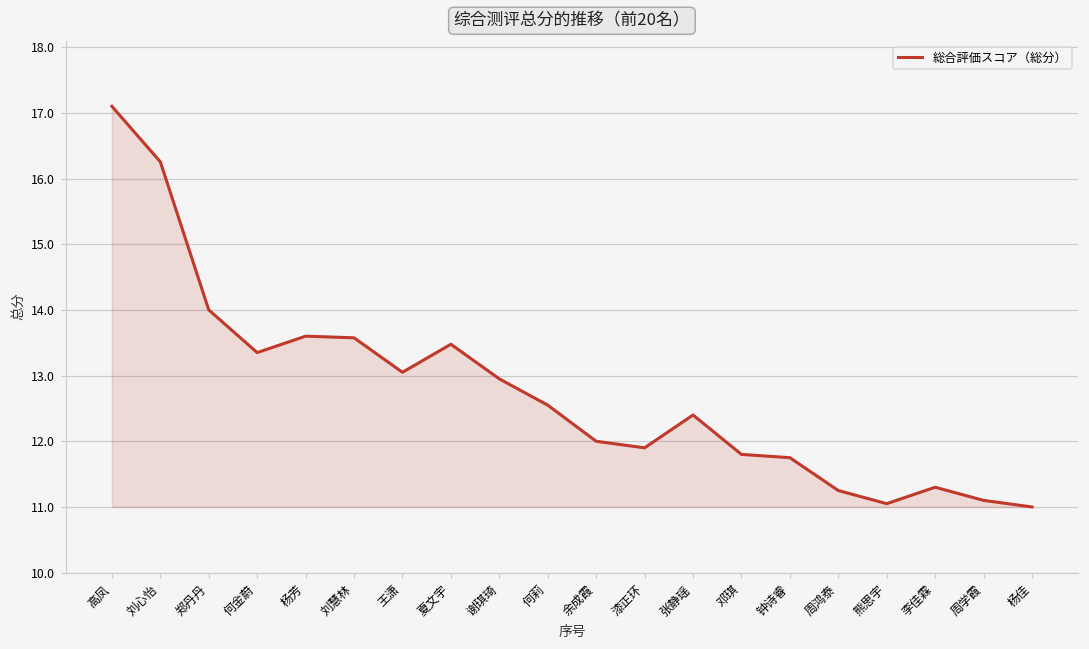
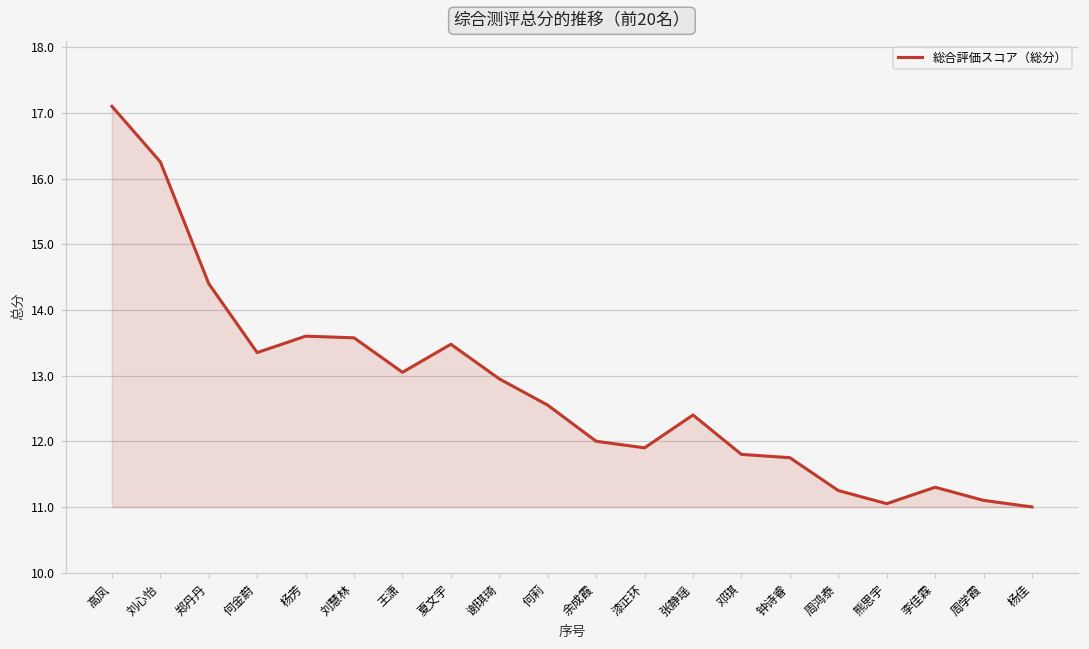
郑丹丹: 14.0 -> 14.4
